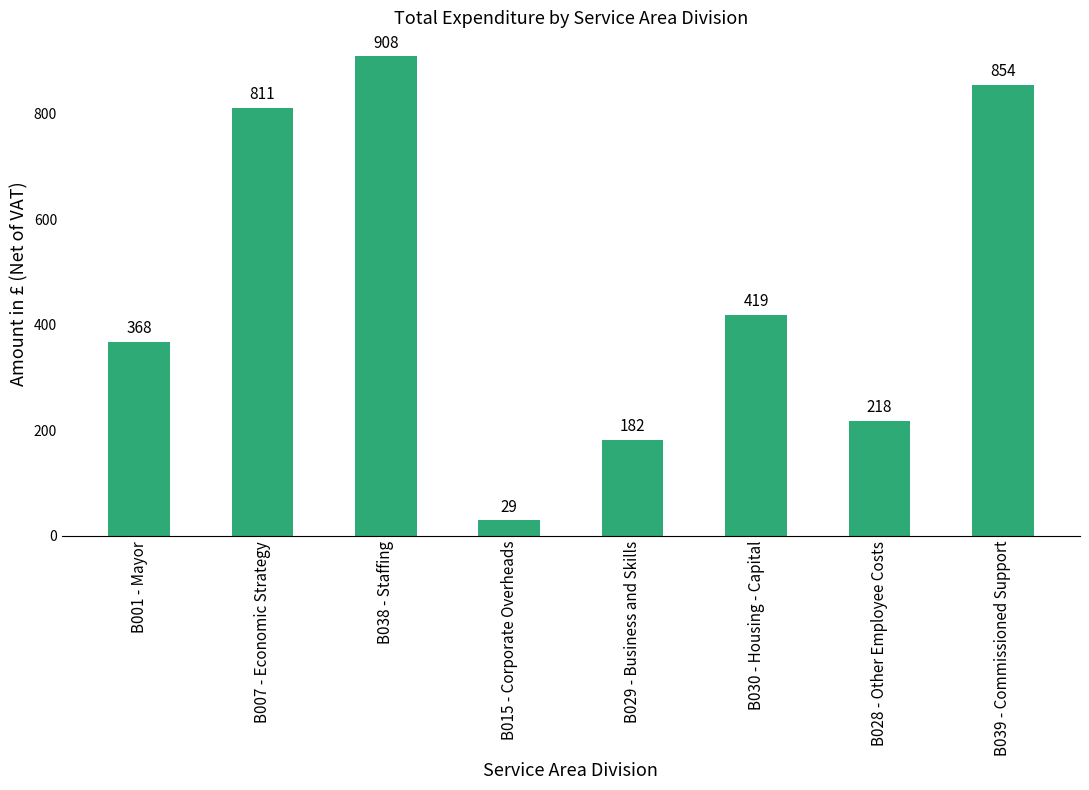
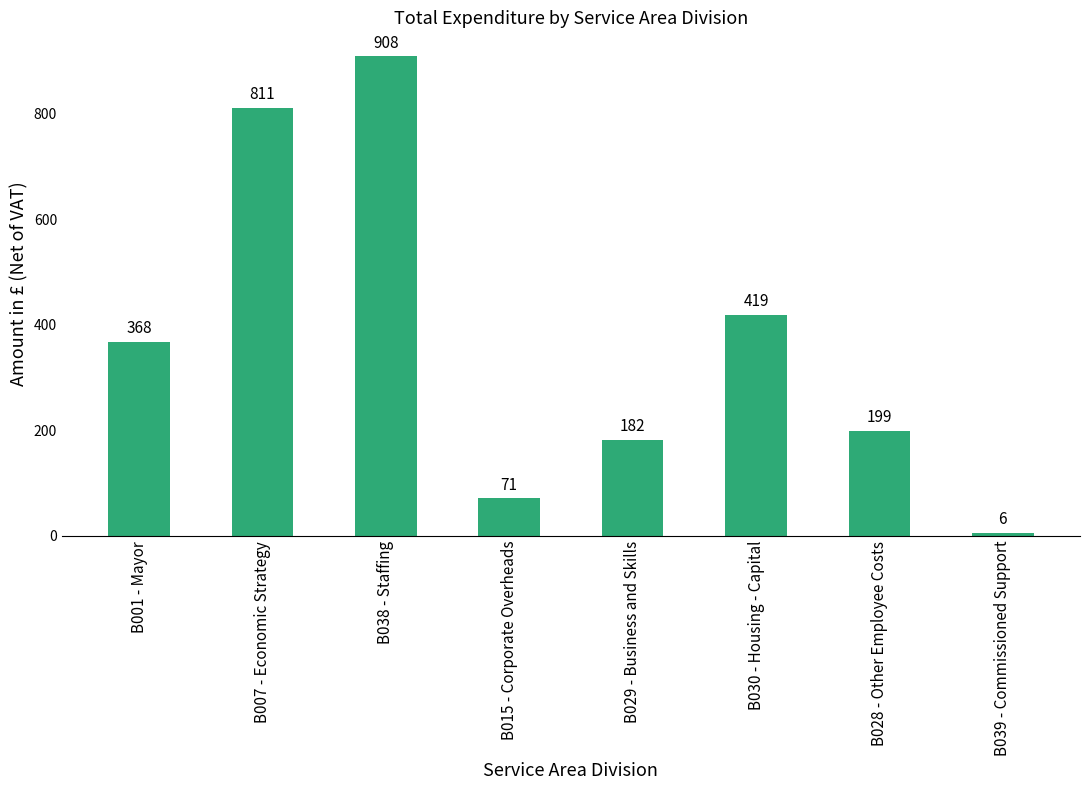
B015 - Corporate Overheads: 29 -> 71
B028 - Other Employee Costs: 218 -> 199
B039 - Commissioned Support: 854 -> 6
